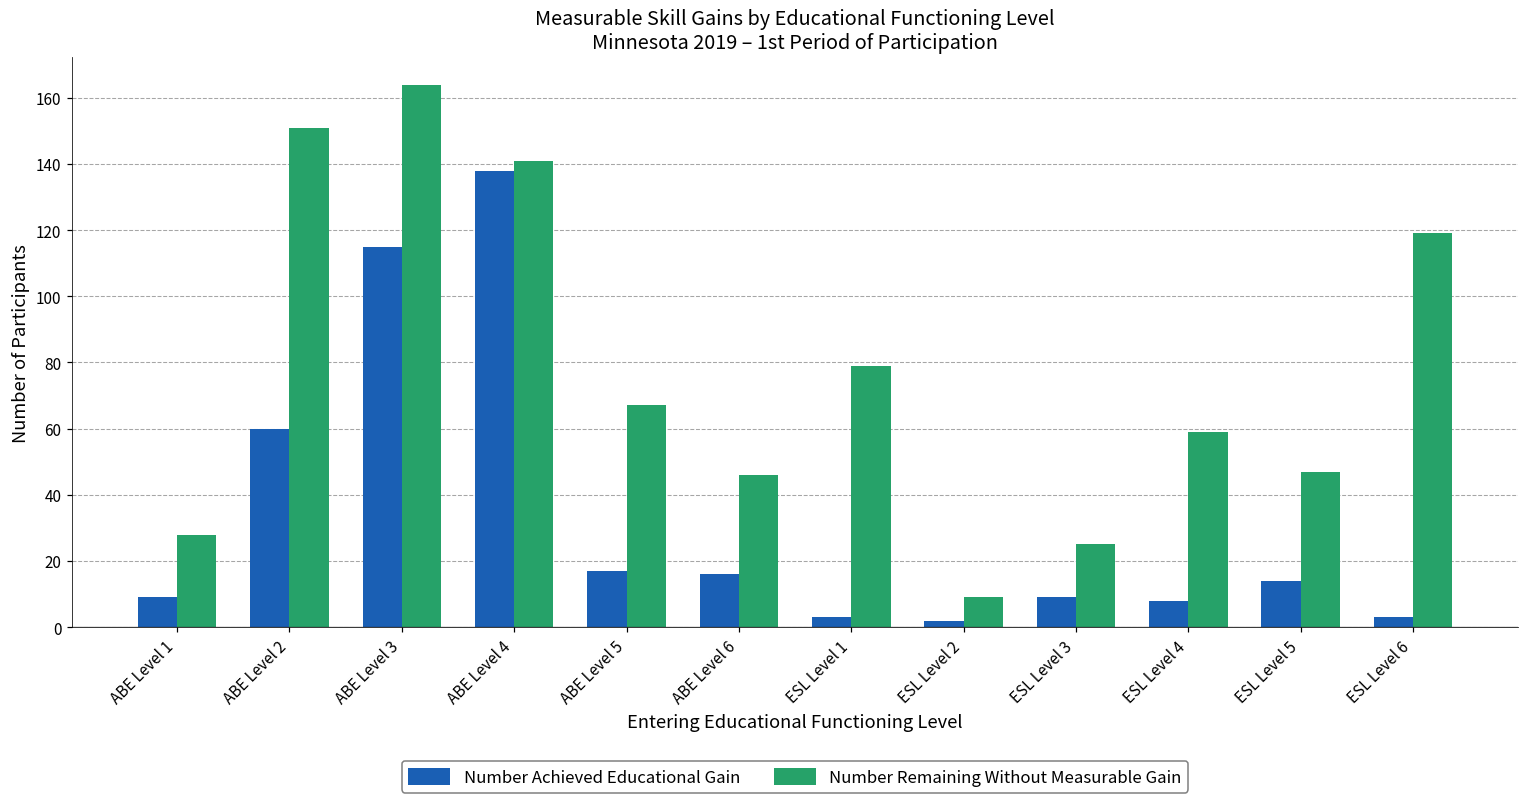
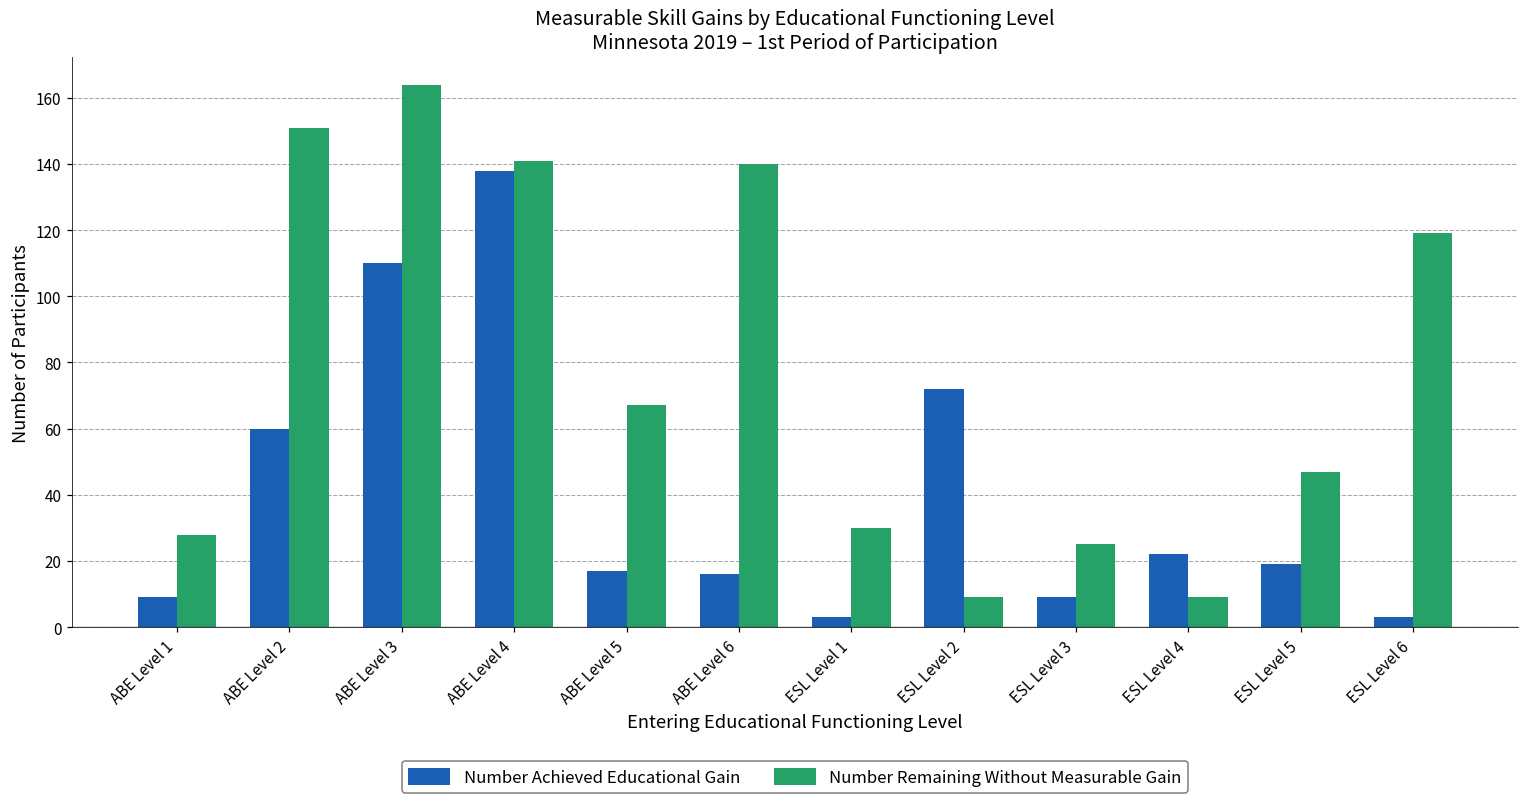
Number Achieved Educational Gain, ABE Level 3: 115 -> 110
Number Remaining Without Measurable Gain, ABE Level 6: 46 -> 140
Number Remaining Without Measurable Gain, ESL Level 1: 79 -> 30
Number Achieved Educational Gain, ESL Level 2: 2 -> 72
Number Achieved Educational Gain, ESL Level 4: 8 -> 22
Number Remaining Without Measurable Gain, ESL Level 4: 59 -> 9
Number Achieved Educational Gain, ESL Level 5: 14 -> 19
